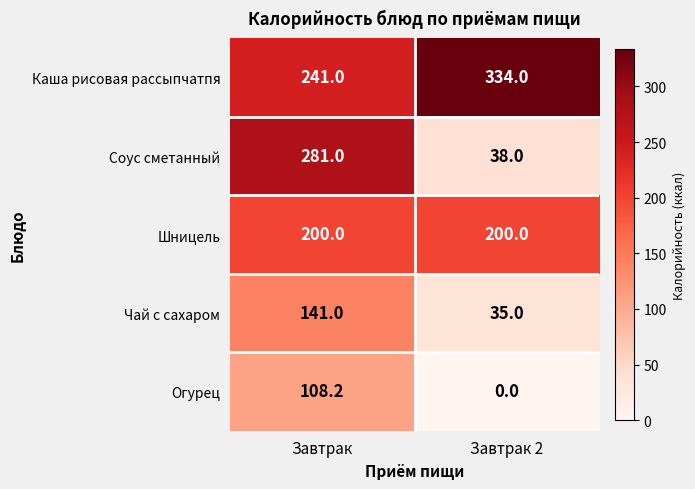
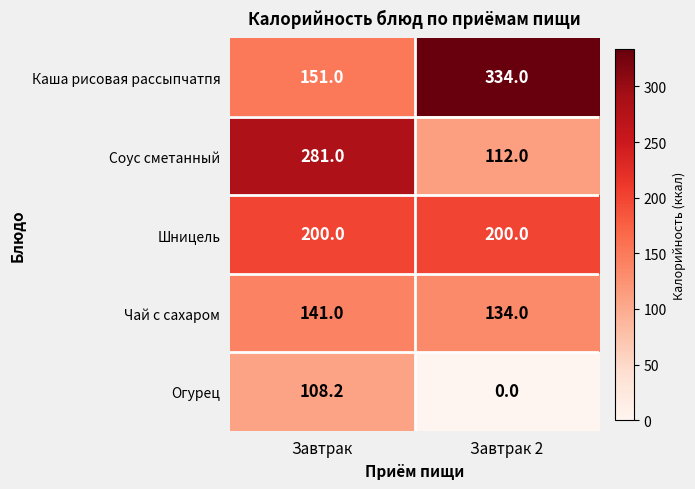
Каша рисовая рассыпчатпя, Завтрак: 241.0 -> 151.0
Соус сметанный, Завтрак 2: 38.0 -> 112.0
Чай с сахаром, Завтрак 2: 35.0 -> 134.0
